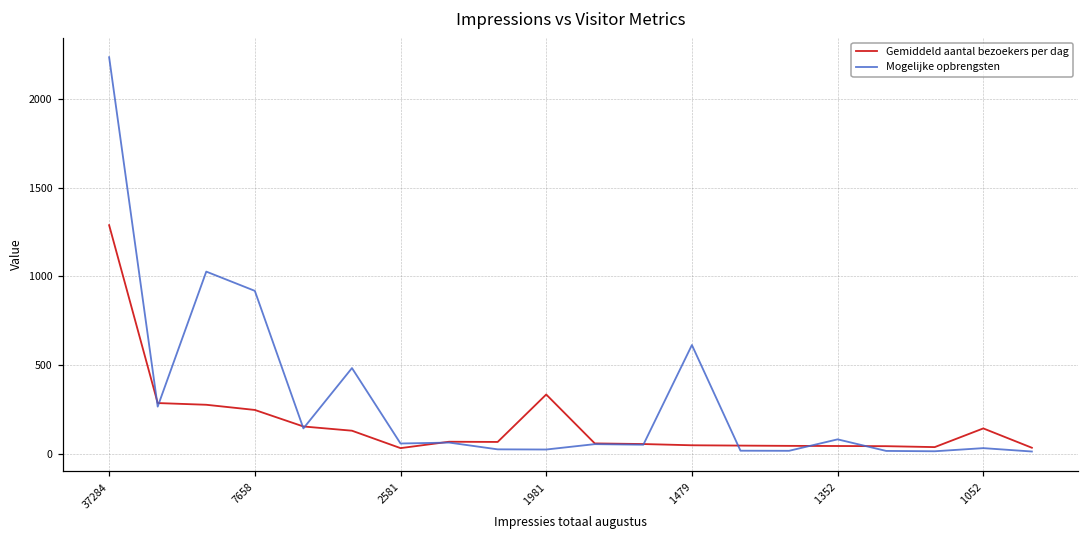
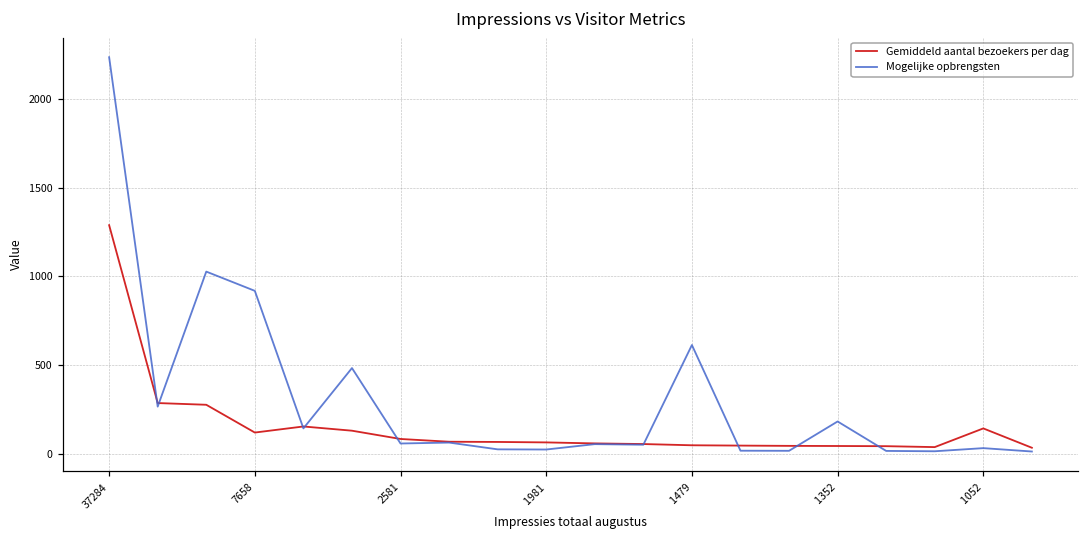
Gemiddeld aantal bezoekers per dag, 7658: 250 -> 120
Gemiddeld aantal bezoekers per dag, 2581: 30 -> 80
Gemiddeld aantal bezoekers per dag, 1981: 330 -> 60
Mogelijke opbrengsten, 1352: 80 -> 180
